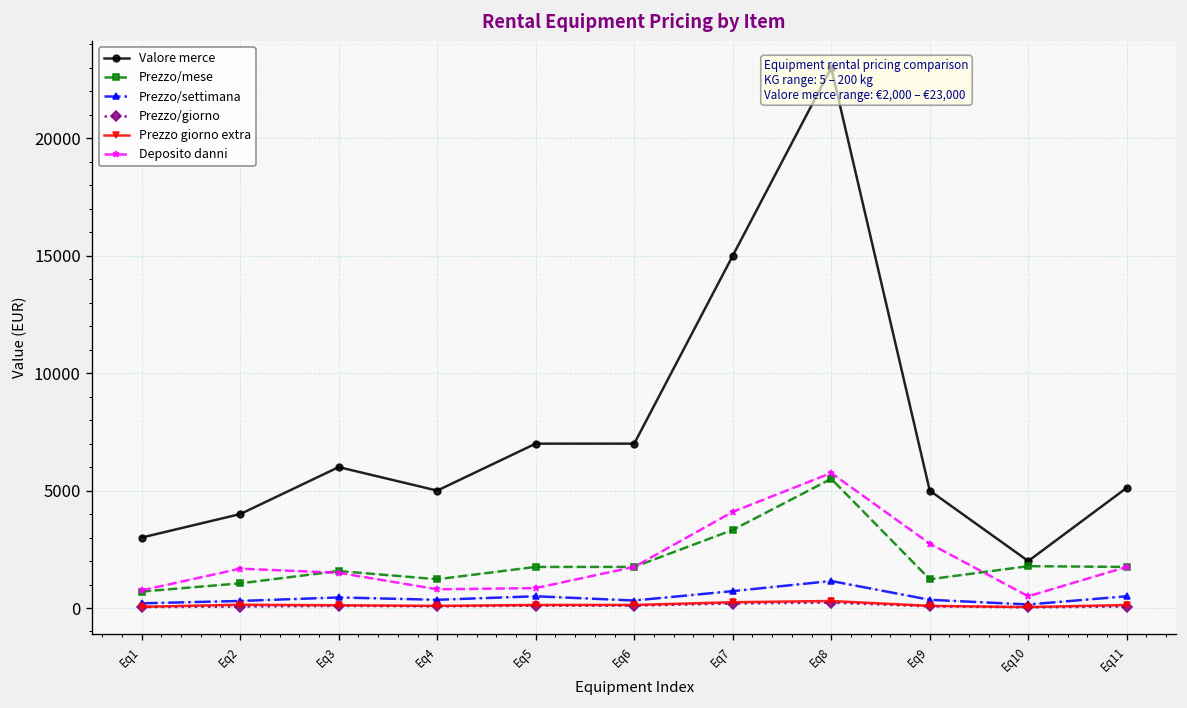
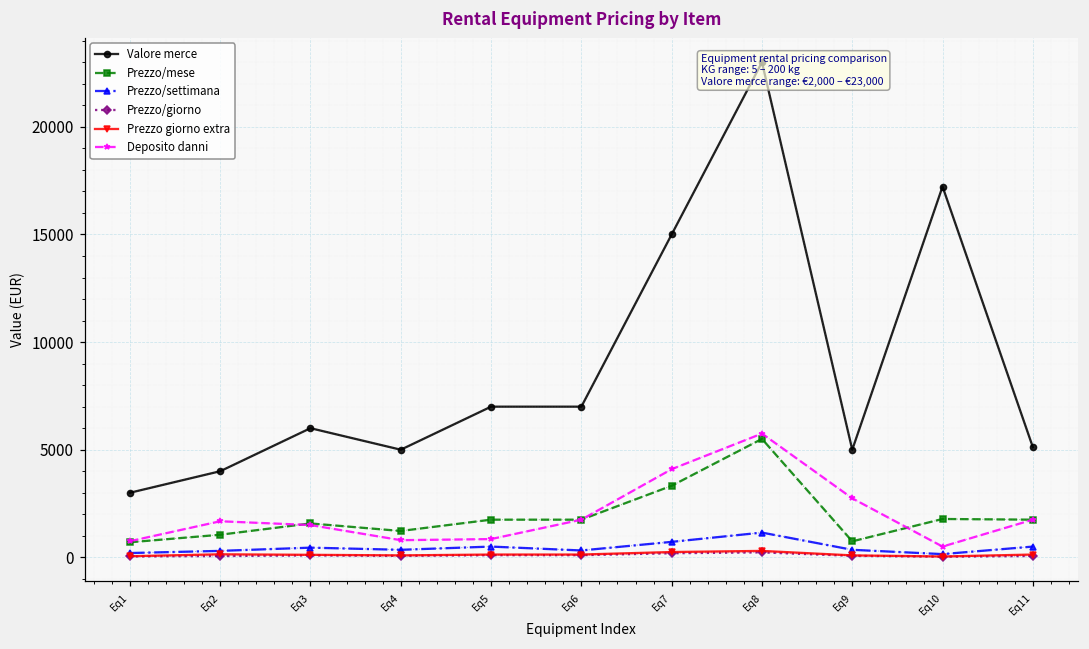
Prezzo/mese, Eq9: 1200 -> 700
Valore merce, Eq10: 2000 -> 17200
